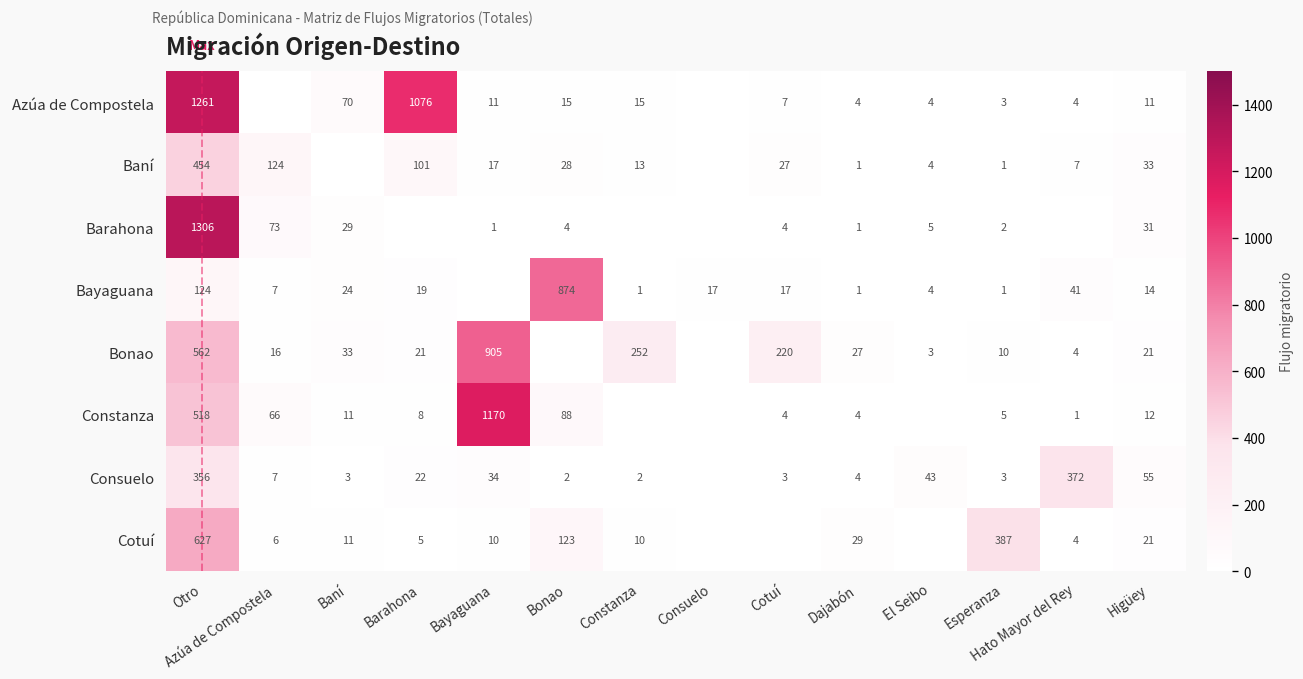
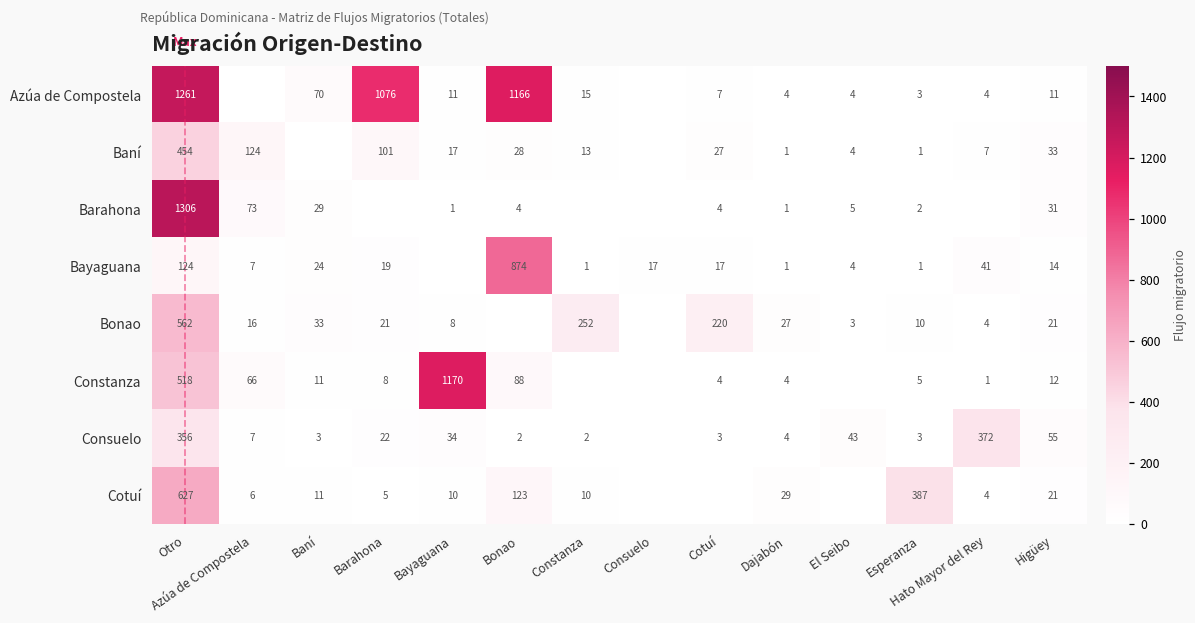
Azúa de Compostela, Bonao: 15 -> 1166
Bonao, Bayaguana: 905 -> 8
